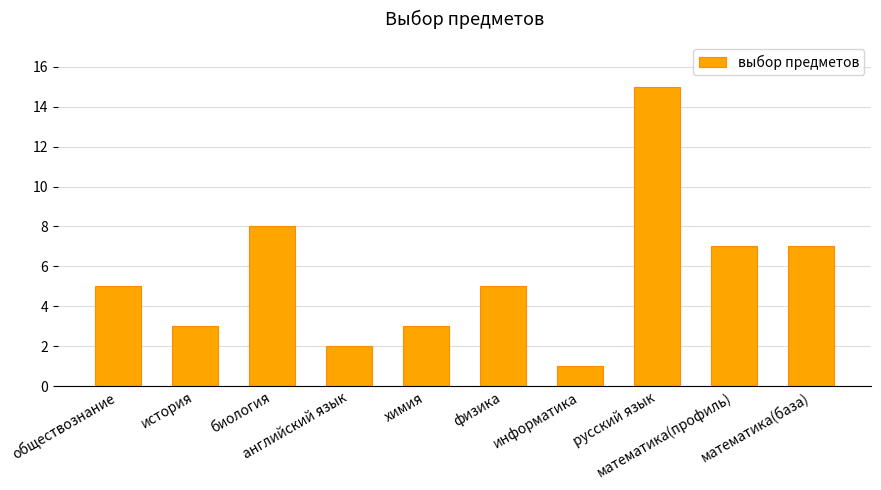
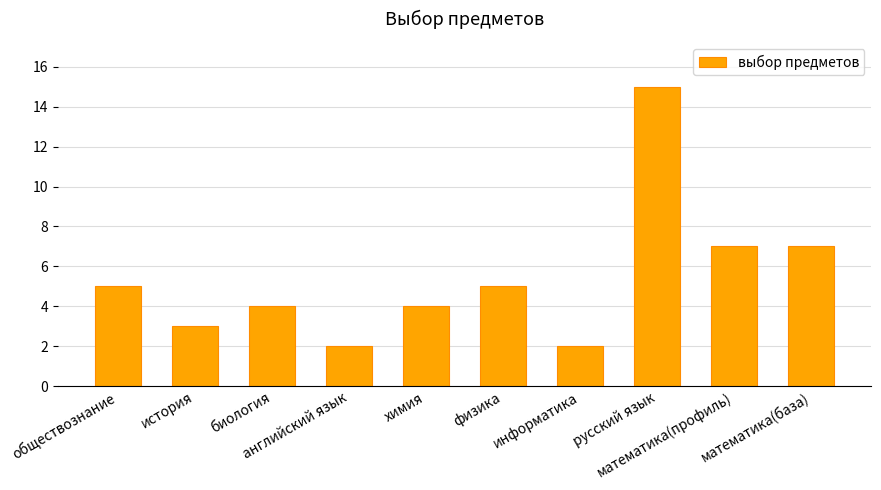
биология: 8 -> 4
химия: 3 -> 4
информатика: 1 -> 2
